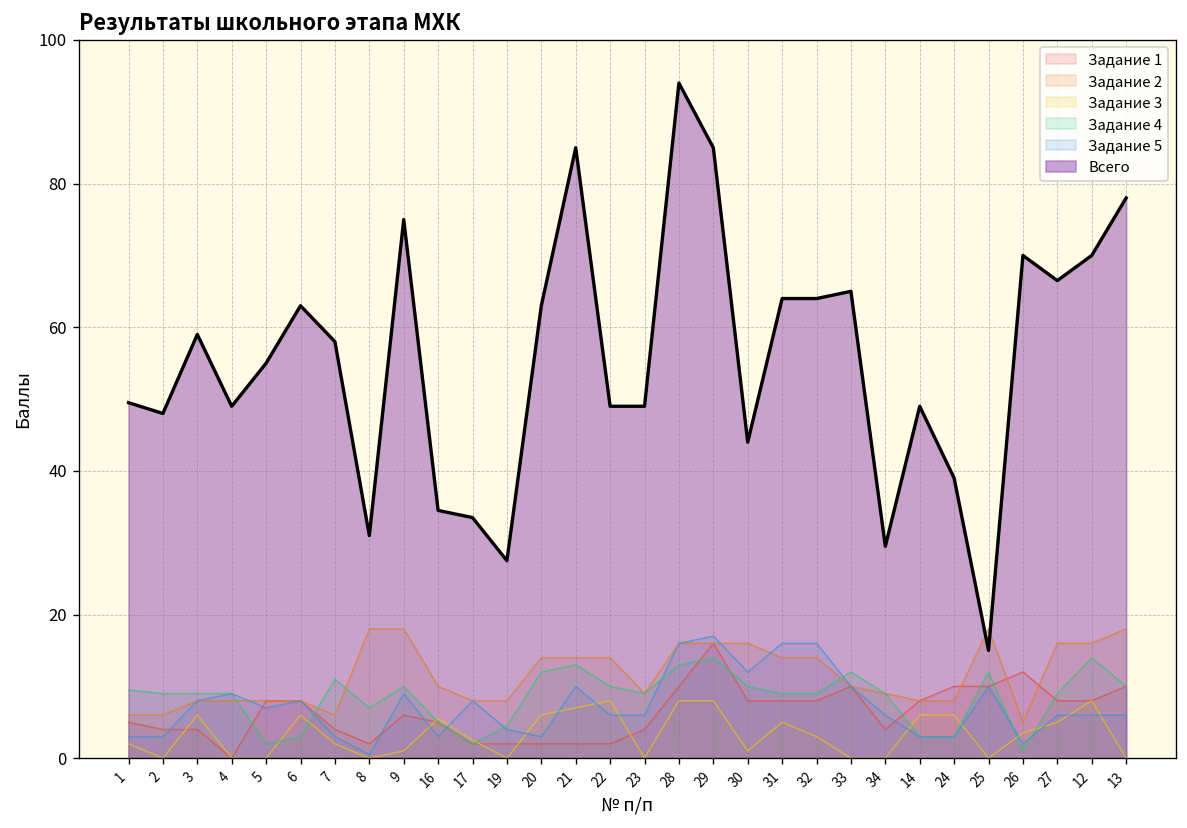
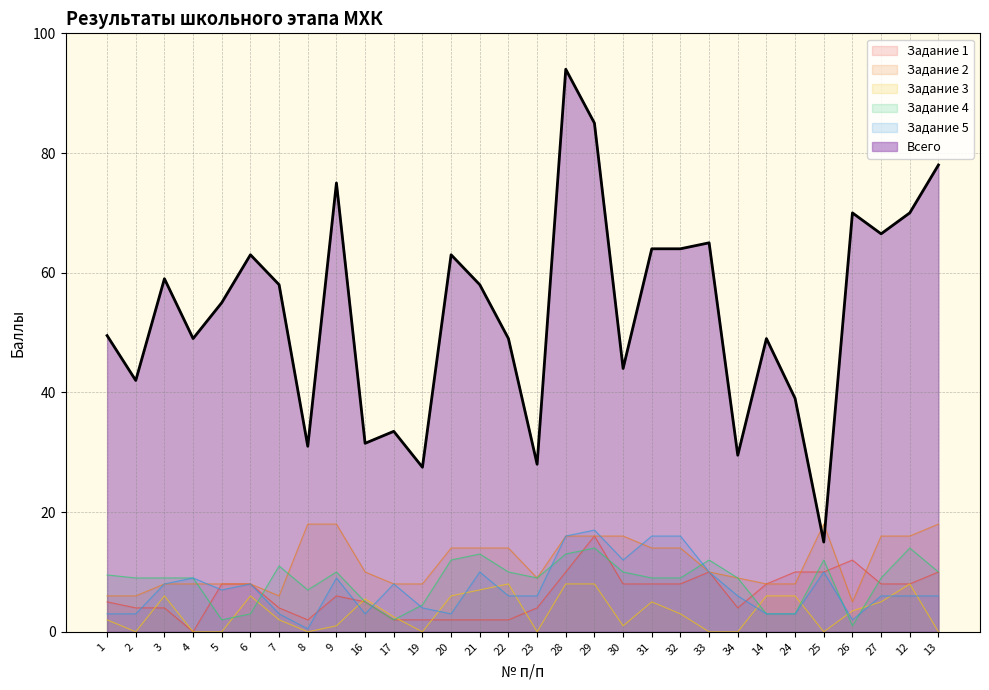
Всего, 2: 48 -> 42
Всего, 16: 35 -> 32
Всего, 21: 85 -> 58
Всего, 23: 49 -> 28
